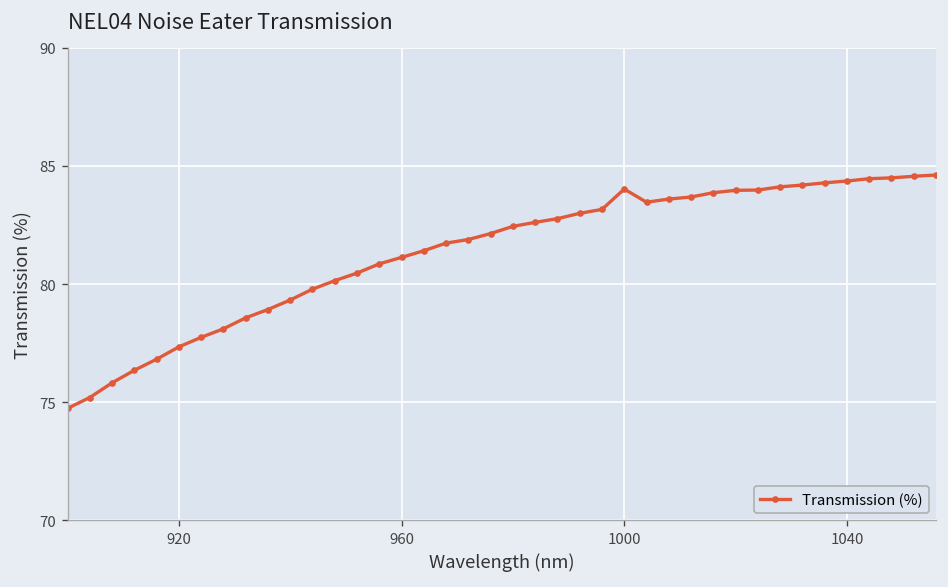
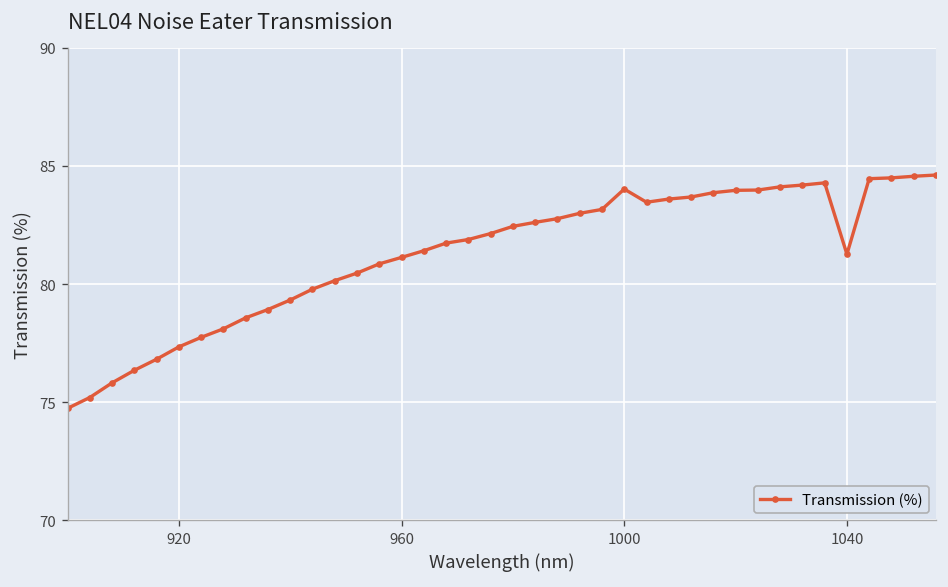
1040: 84.4 -> 81.3
